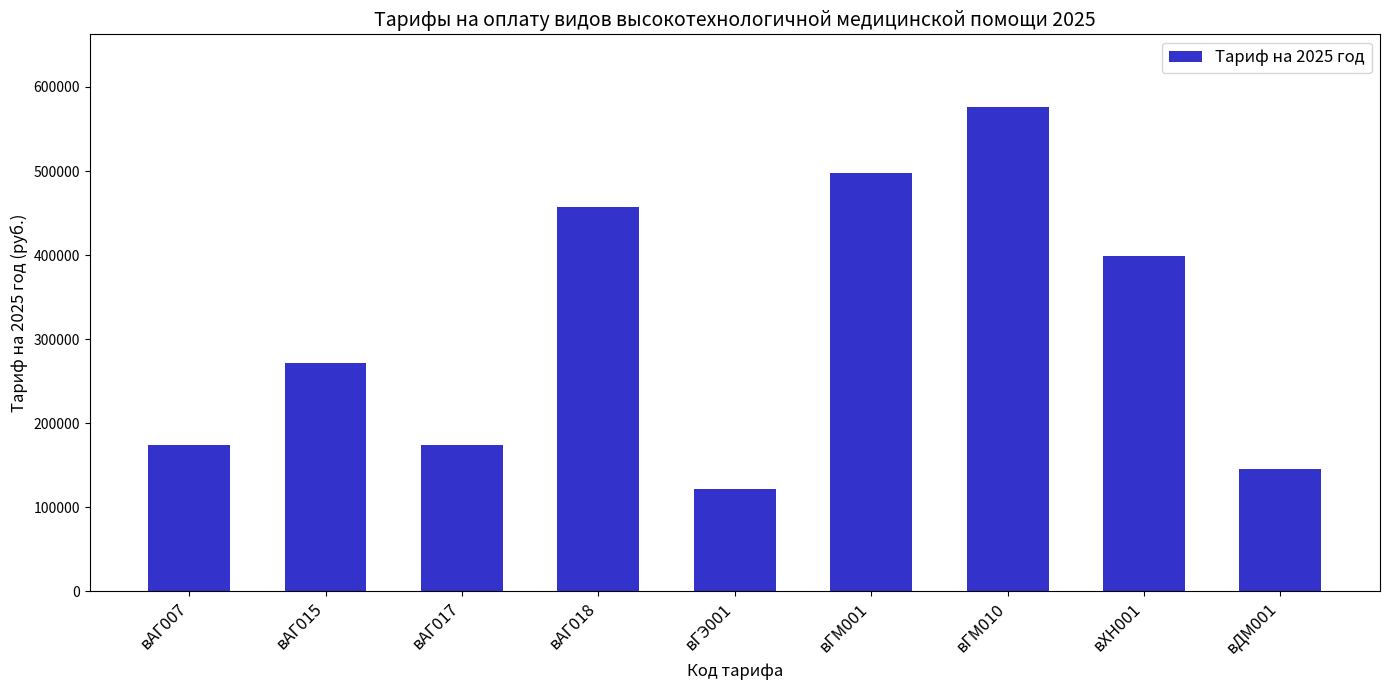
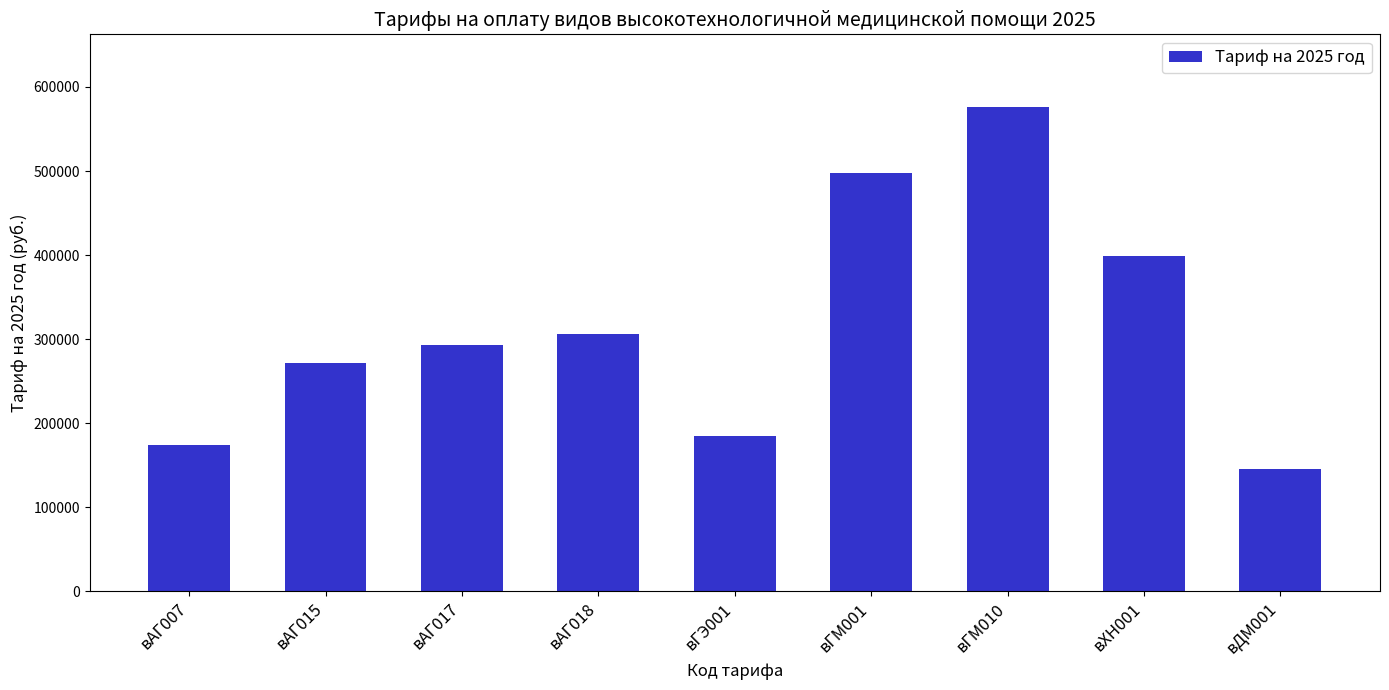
вАГ017: 170000 -> 290000
вАГ018: 460000 -> 310000
вГЭ001: 120000 -> 180000
